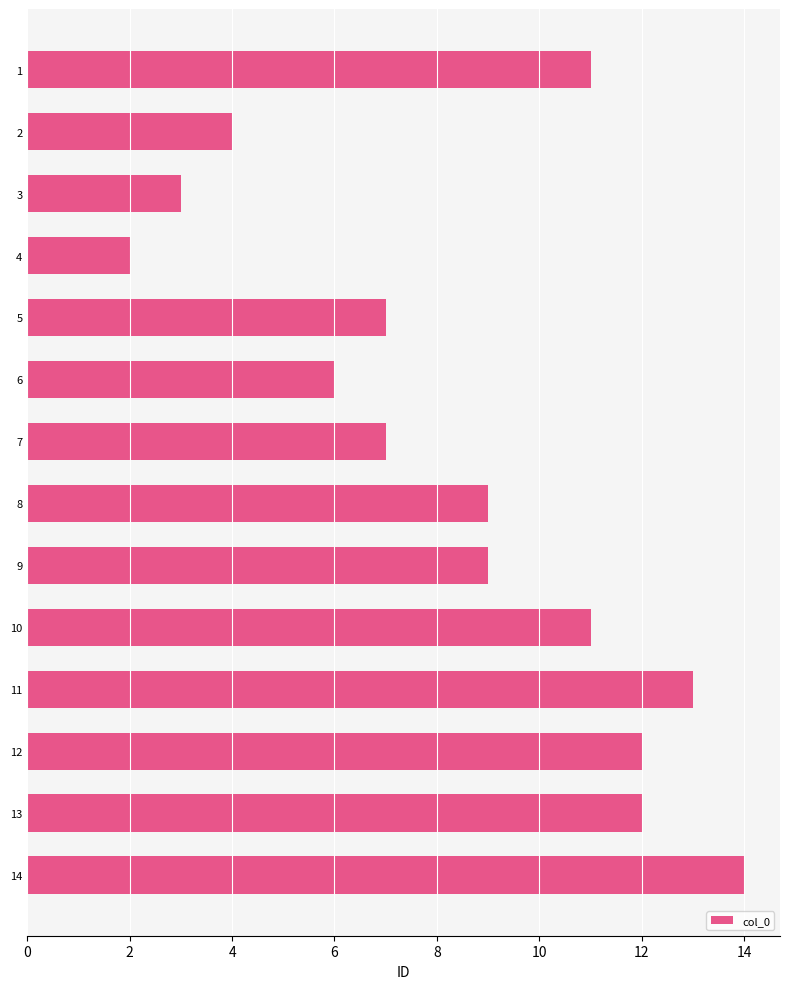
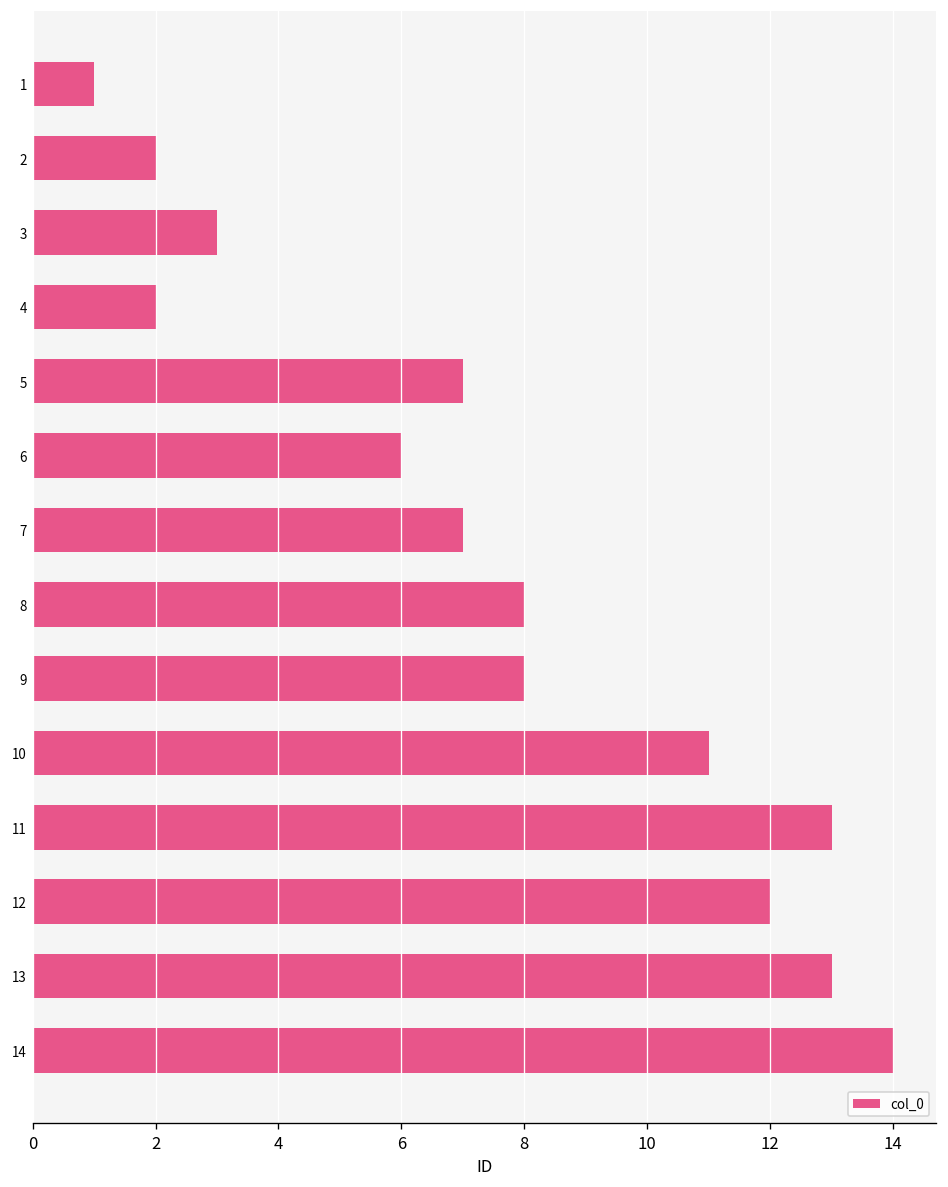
1: 11 -> 1
2: 4 -> 2
8: 9 -> 8
9: 9 -> 8
13: 12 -> 13
